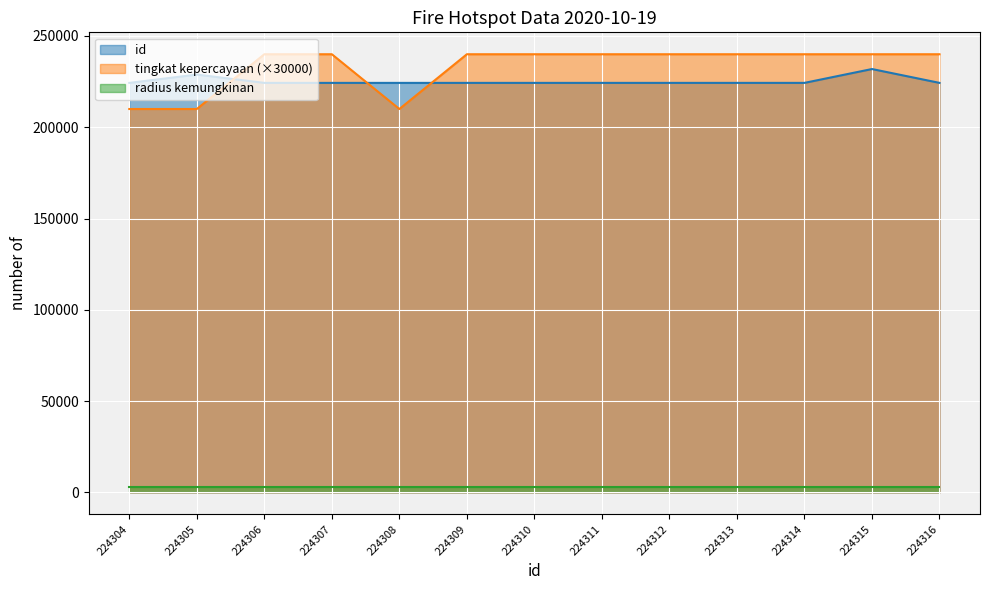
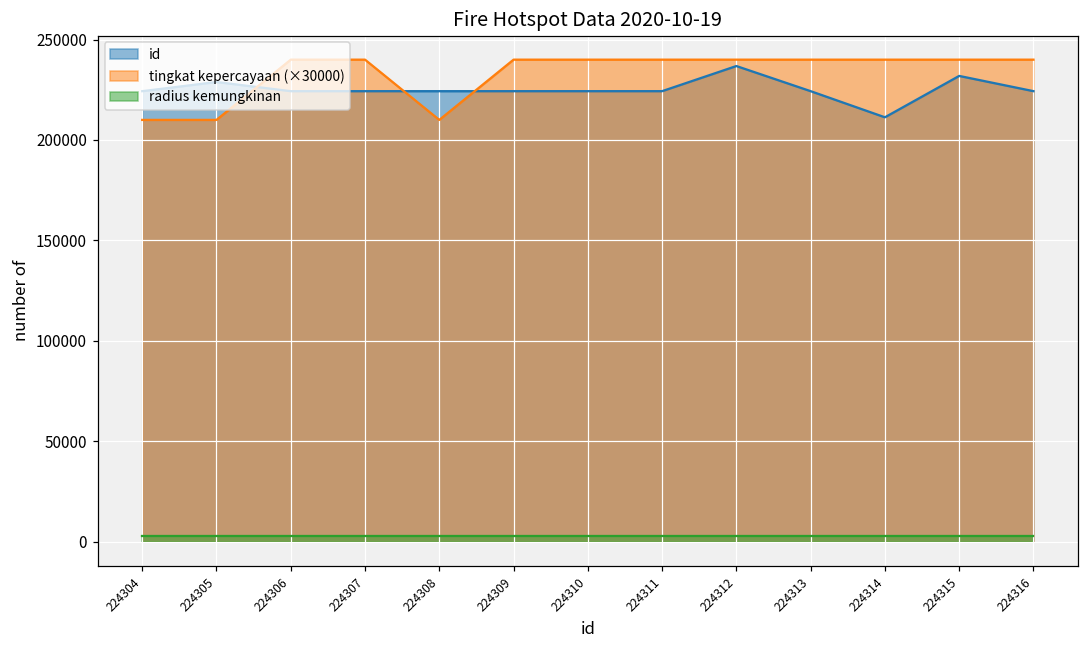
id, 224312: 224000 -> 237000
id, 224314: 224000 -> 211000
